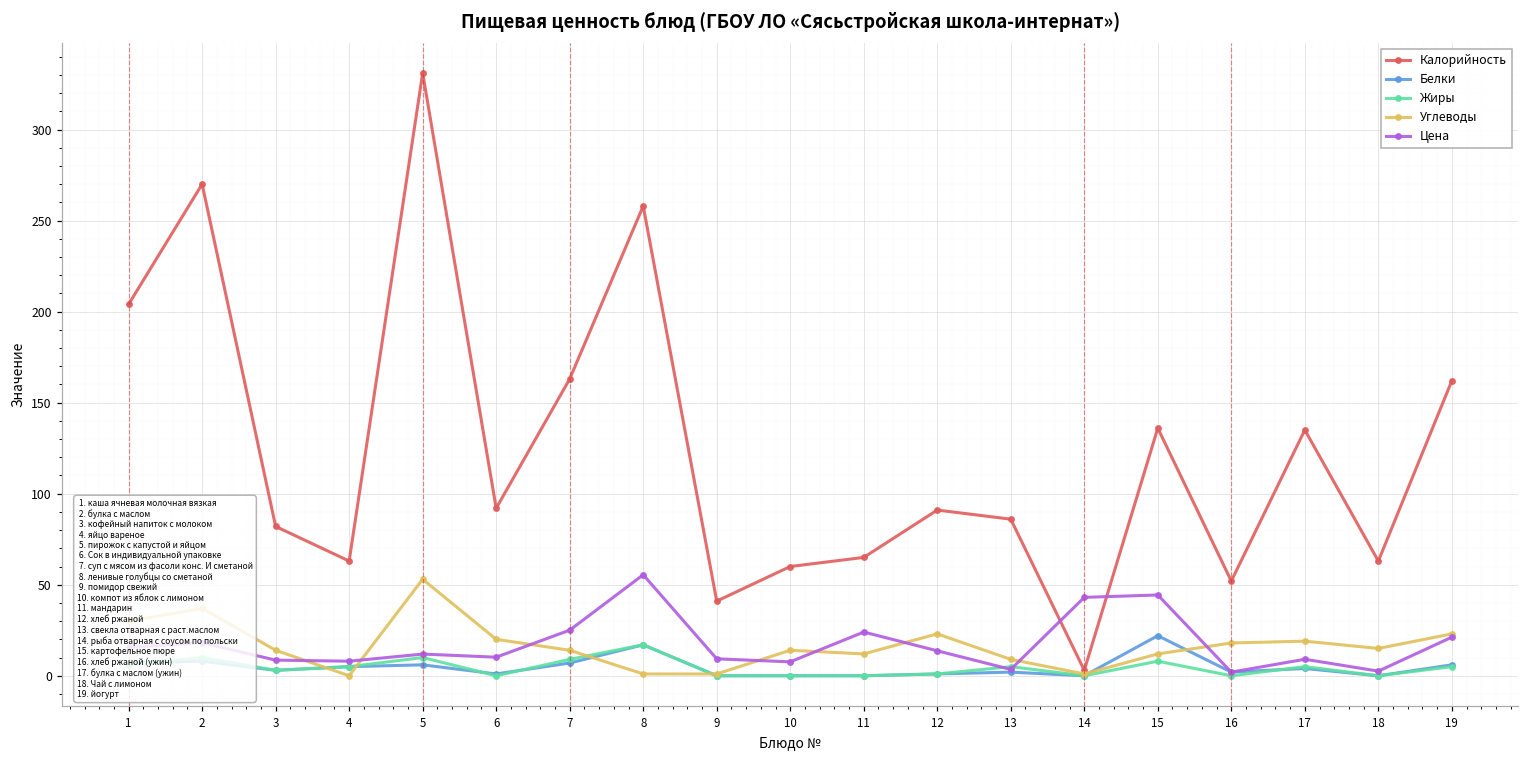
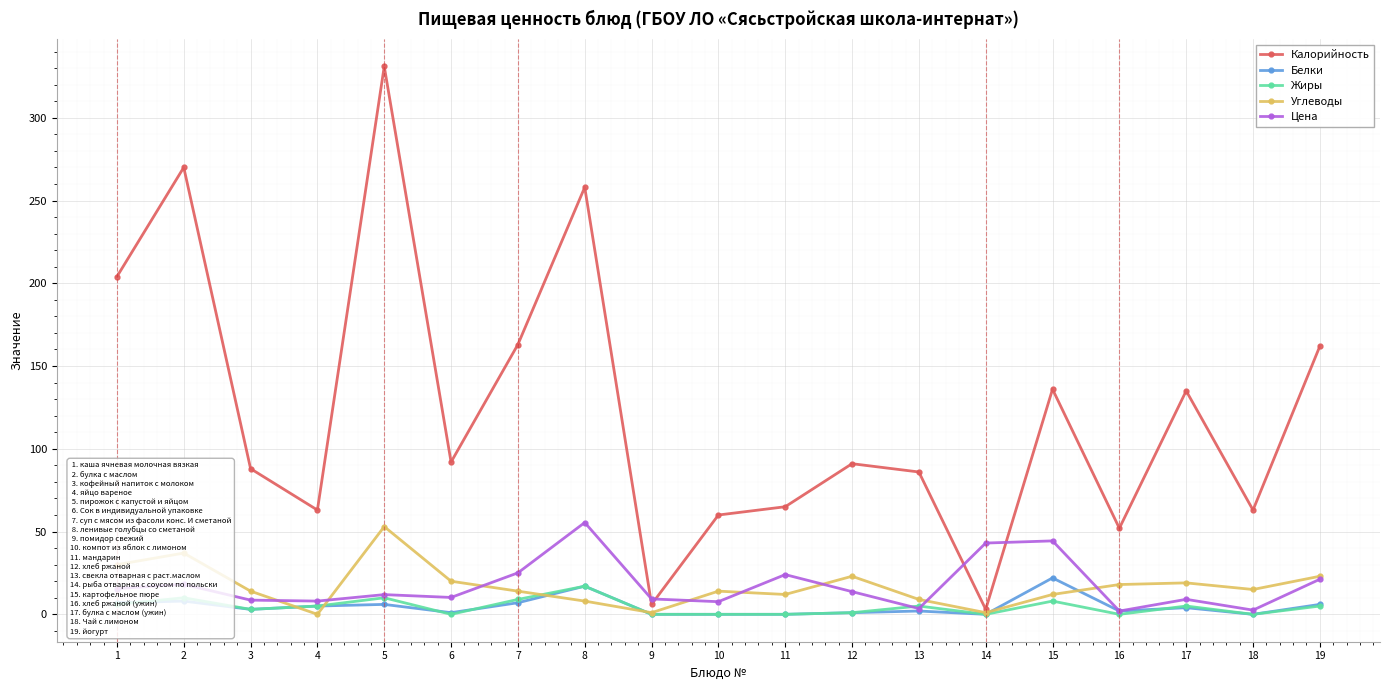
Калорийность, 3: 82 -> 88
Углеводы, 8: 1 -> 8
Калорийность, 9: 41 -> 6
